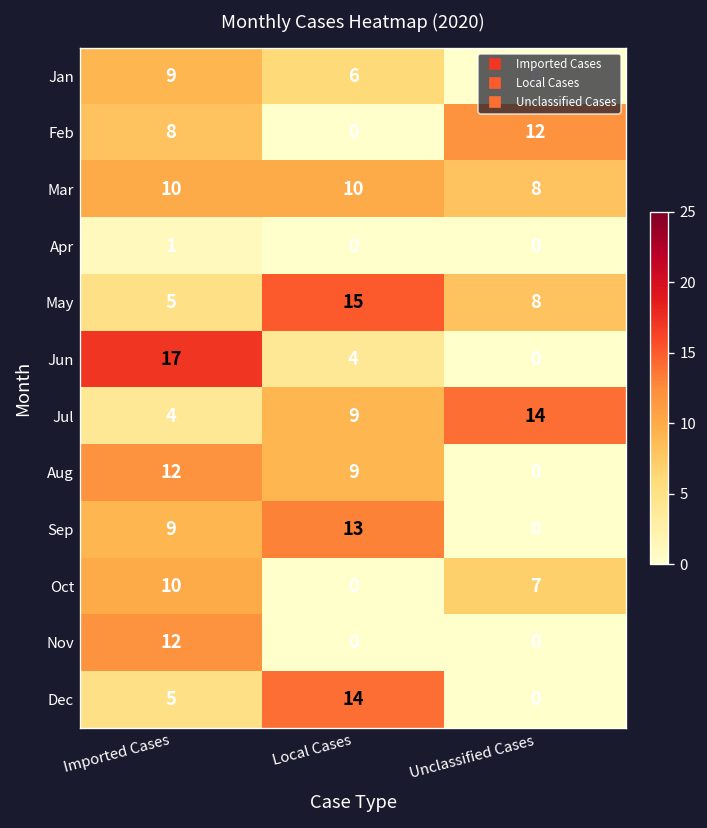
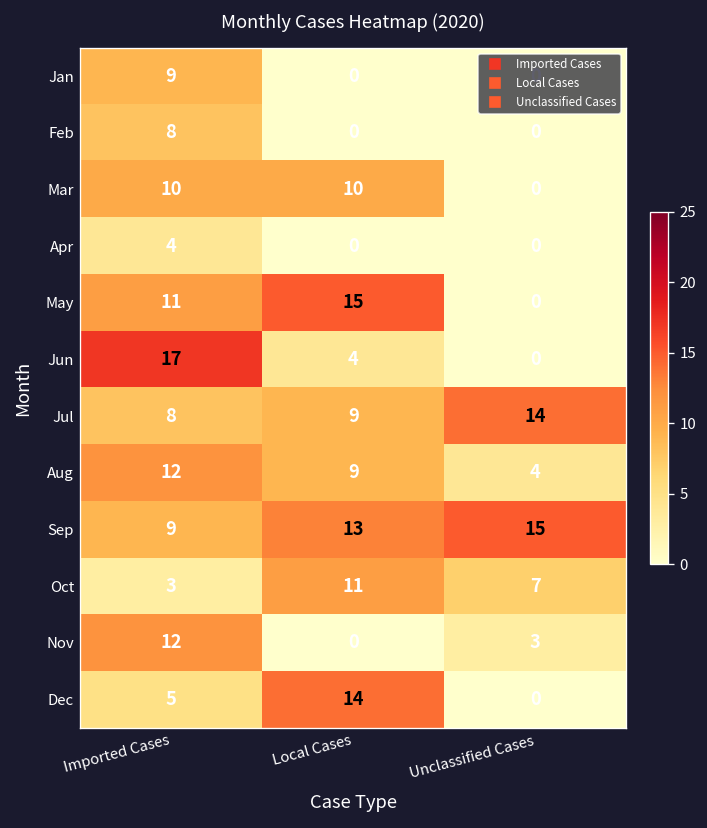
Jan, Local Cases: 6 -> 0
Feb, Unclassified Cases: 12 -> 0
Mar, Unclassified Cases: 8 -> 0
Apr, Imported Cases: 1 -> 4
May, Imported Cases: 5 -> 11
May, Unclassified Cases: 8 -> 0
Jul, Imported Cases: 4 -> 8
Aug, Unclassified Cases: 0 -> 4
Sep, Unclassified Cases: 0 -> 15
Oct, Imported Cases: 10 -> 3
Oct, Local Cases: 0 -> 11
Nov, Unclassified Cases: 0 -> 3
